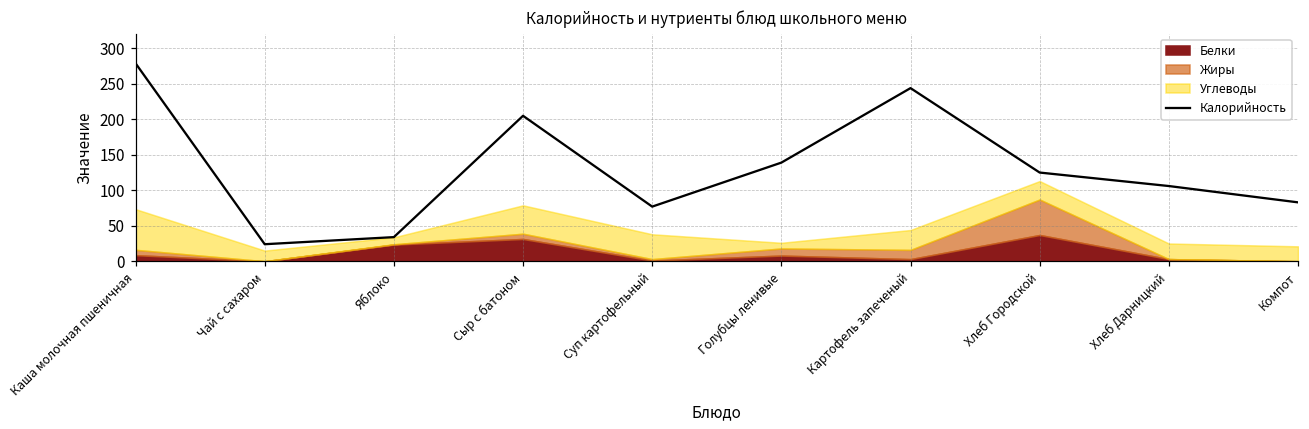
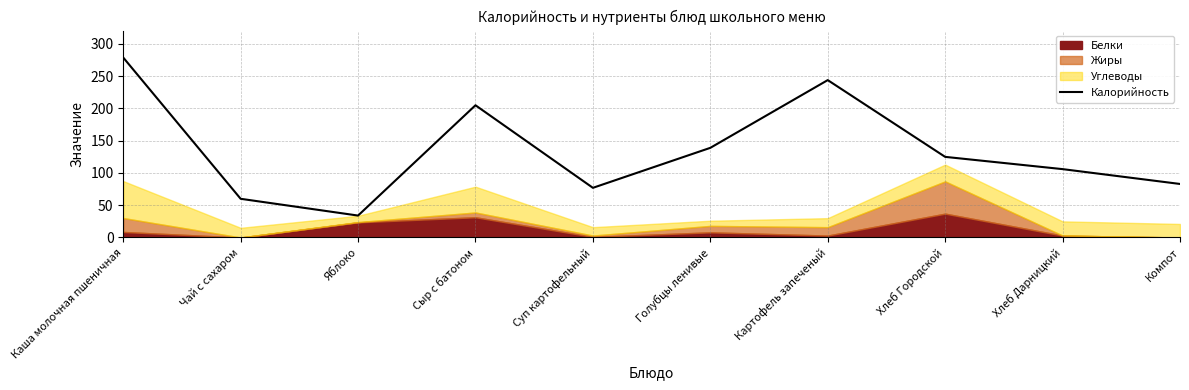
Жиры, Каша молочная пшеничная: 10 -> 20
Калорийность, Чай с сахаром: 20 -> 60
Углеводы, Суп картофельный: 40 -> 10
Углеводы, Картофель запеченый: 30 -> 10
